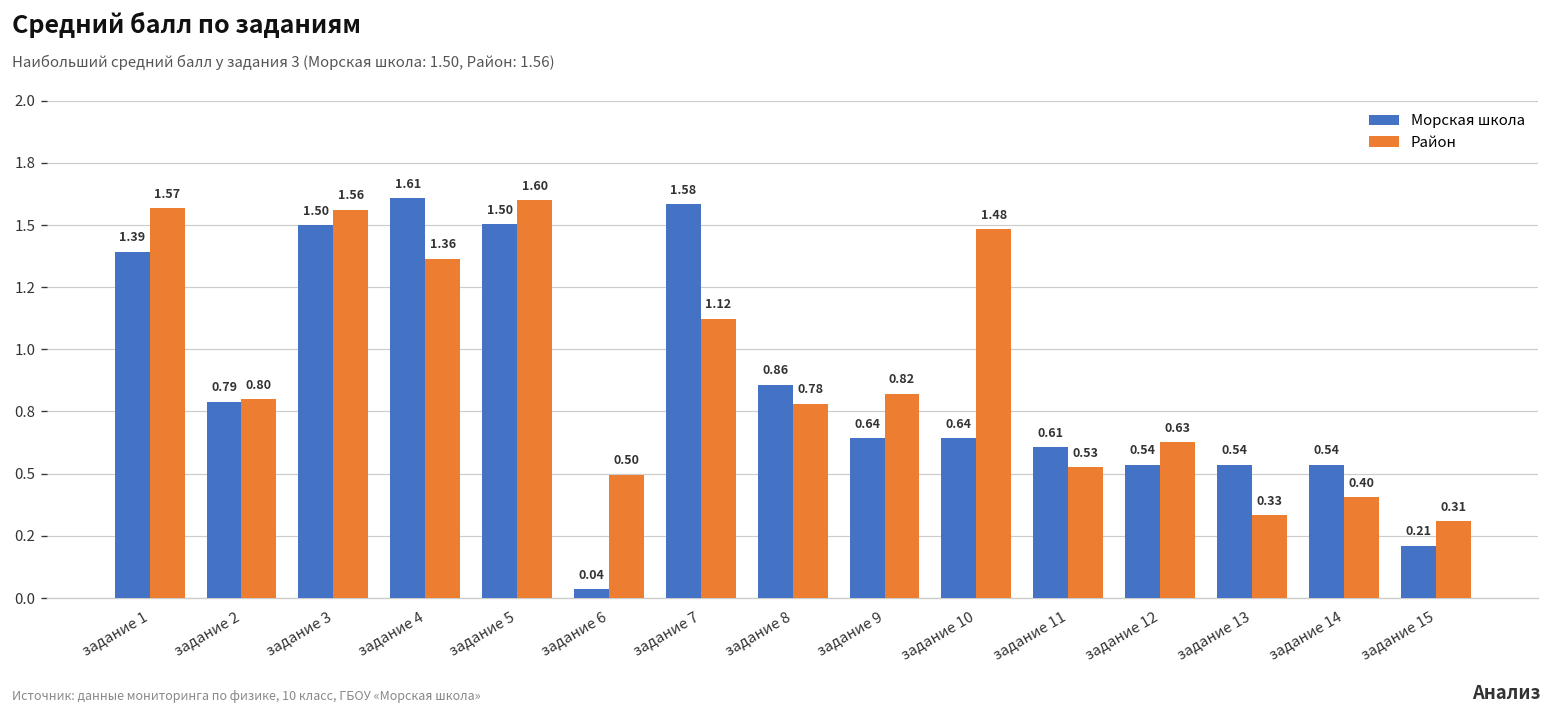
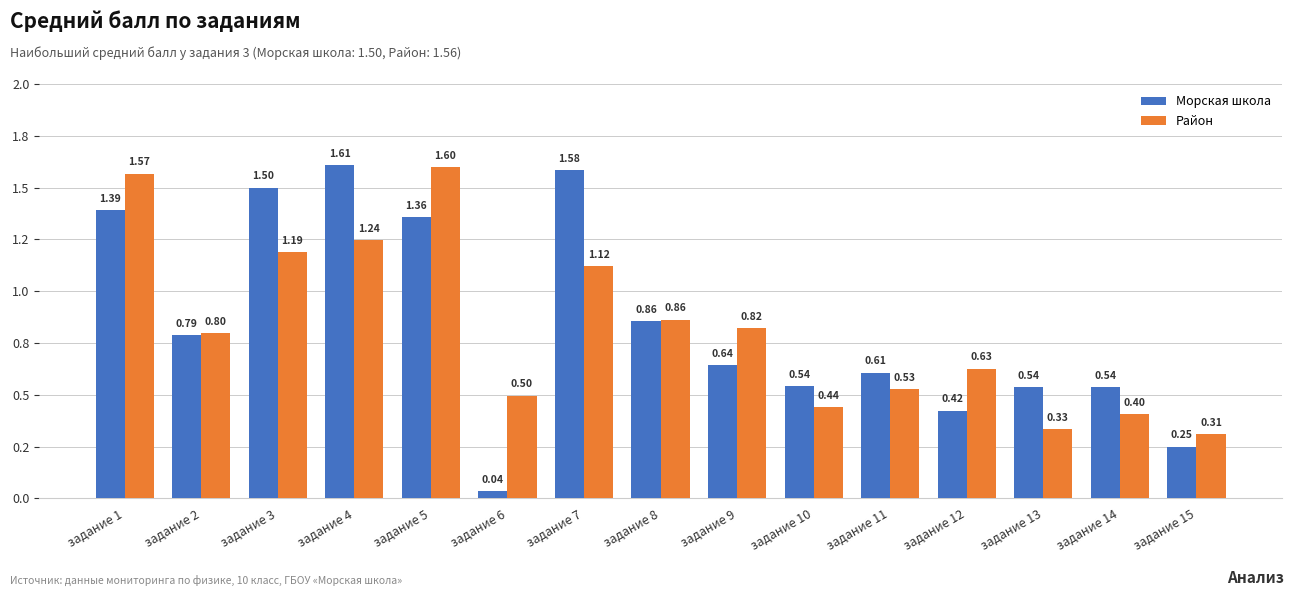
Район, задание 3: 1.56 -> 1.19
Район, задание 4: 1.36 -> 1.24
Морская школа, задание 5: 1.50 -> 1.36
Район, задание 8: 0.78 -> 0.86
Морская школа, задание 10: 0.64 -> 0.54
Район, задание 10: 1.48 -> 0.44
Морская школа, задание 12: 0.54 -> 0.42
Морская школа, задание 15: 0.21 -> 0.25
